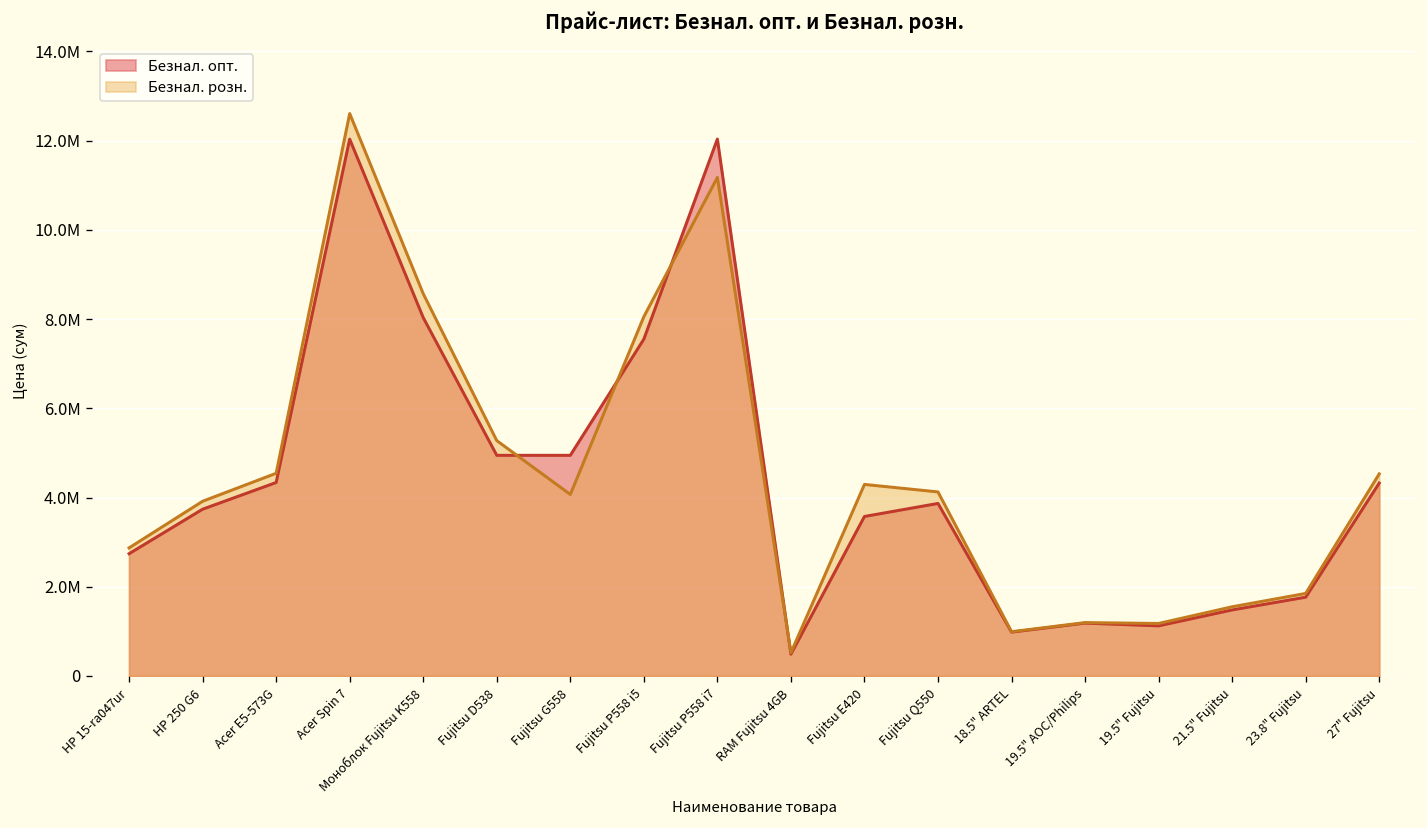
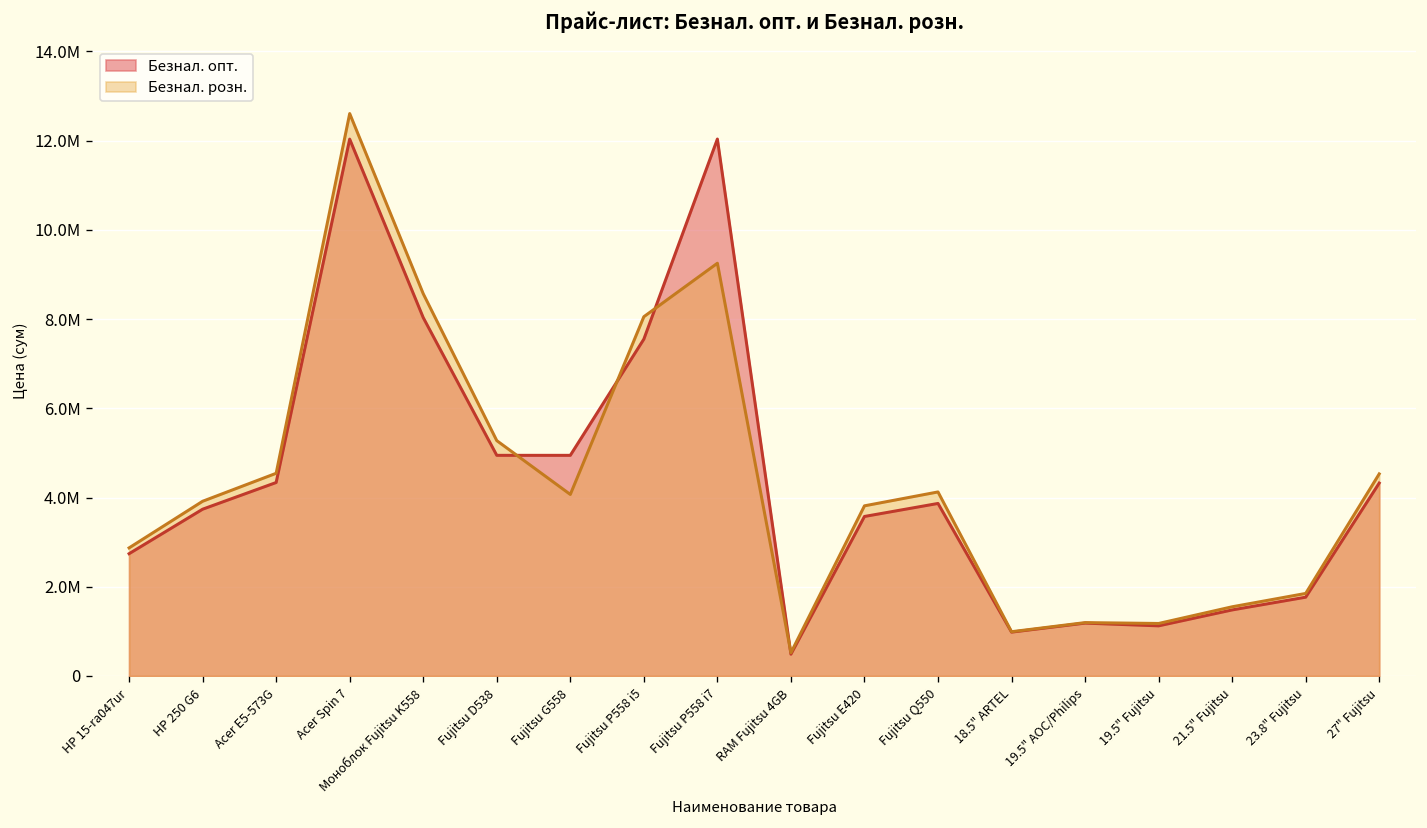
Безнал. розн., Fujitsu P558 i7: 11200000 -> 9300000
Безнал. розн., Fujitsu E420: 4300000 -> 3800000
